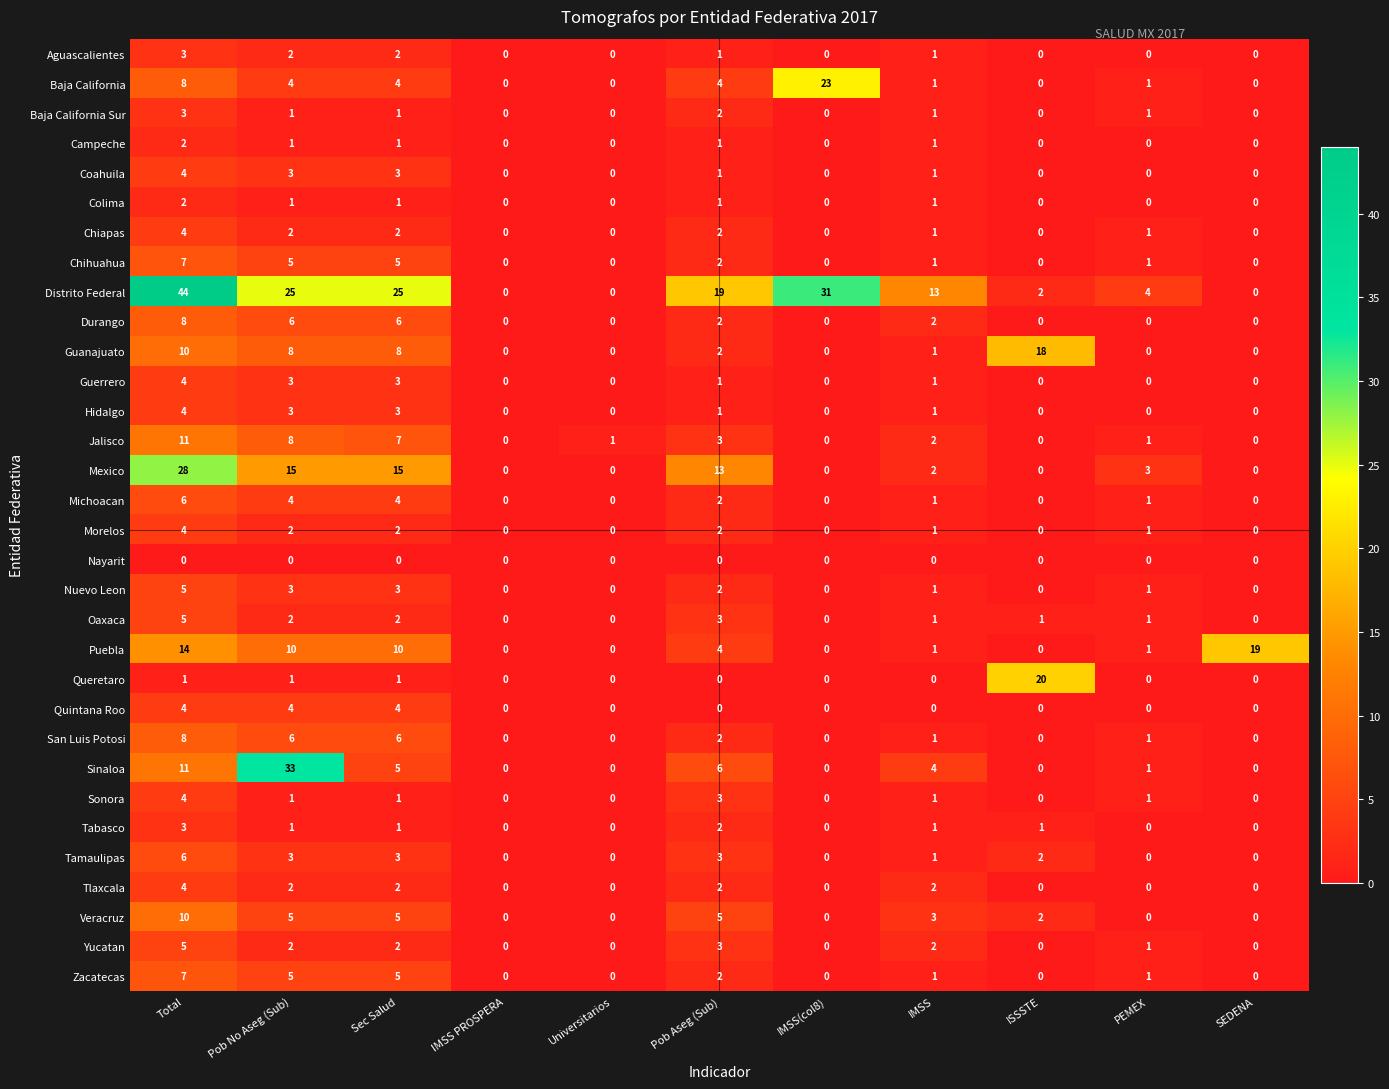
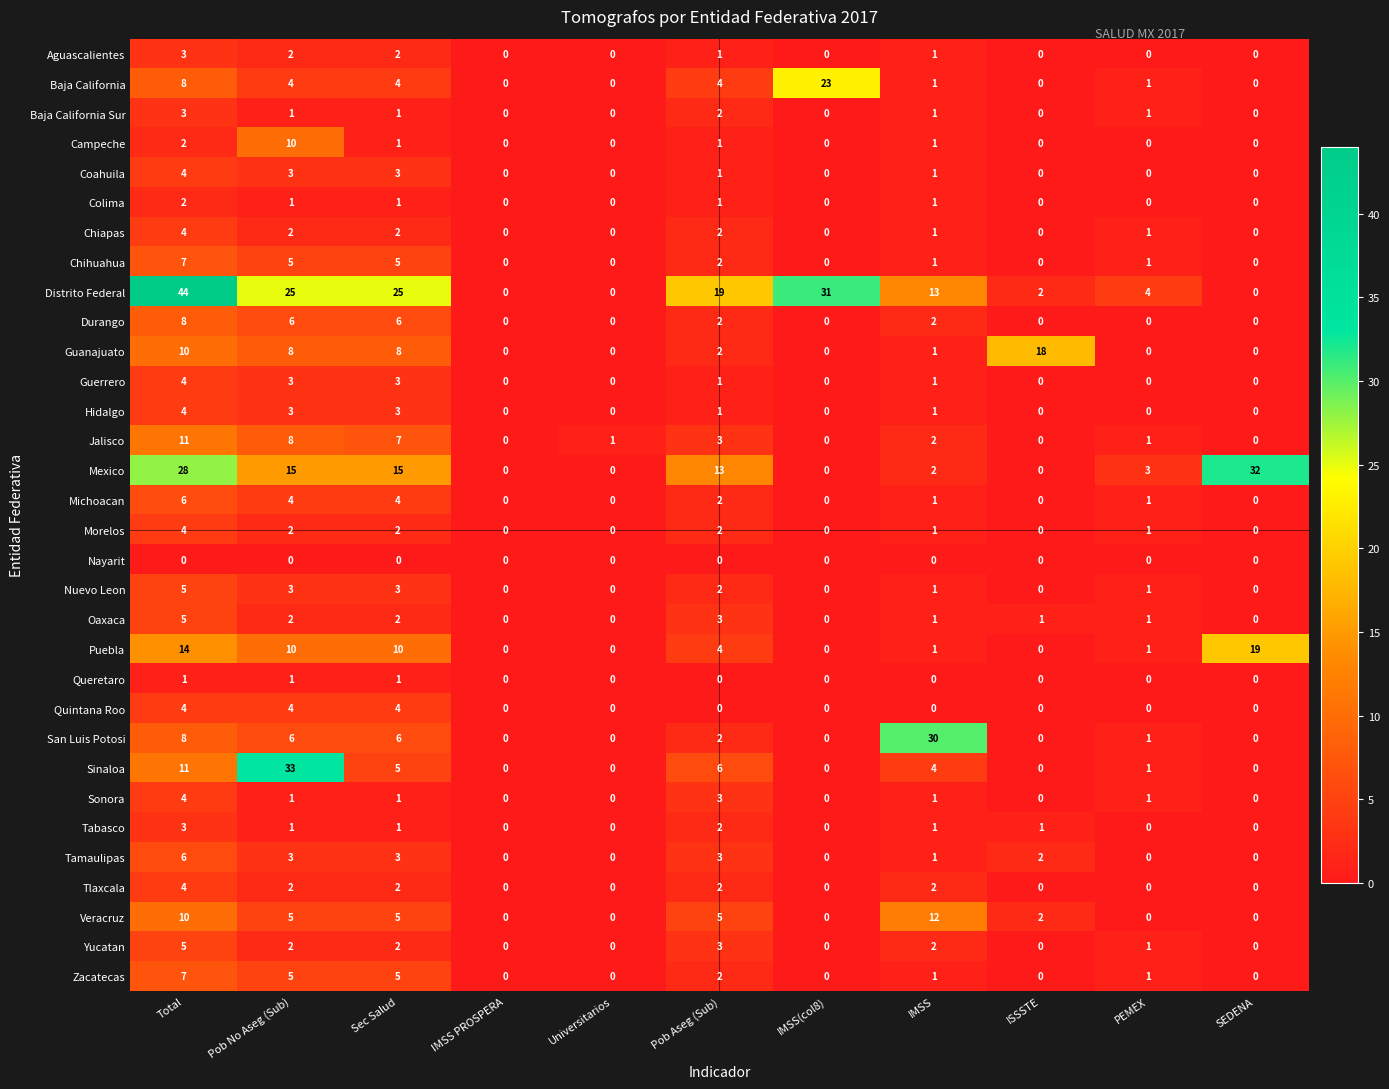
Campeche, Pob No Aseg (Sub): 1 -> 10
Mexico, SEDENA: 0 -> 32
Queretaro, ISSSTE: 20 -> 0
San Luis Potosi, IMSS: 1 -> 30
Veracruz, IMSS: 3 -> 12
